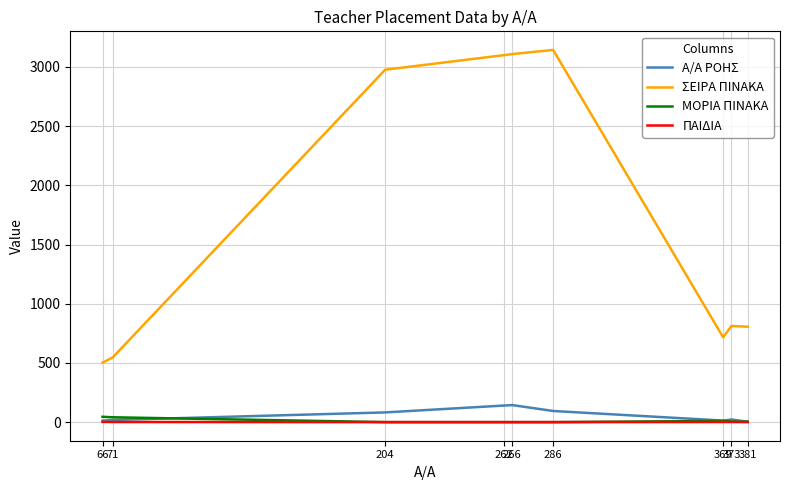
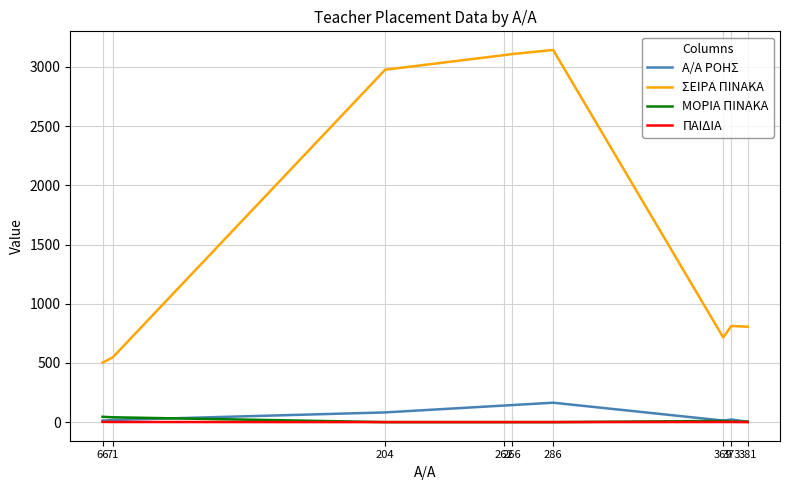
Α/Α ΡΟΗΣ, 286: 90 -> 160
